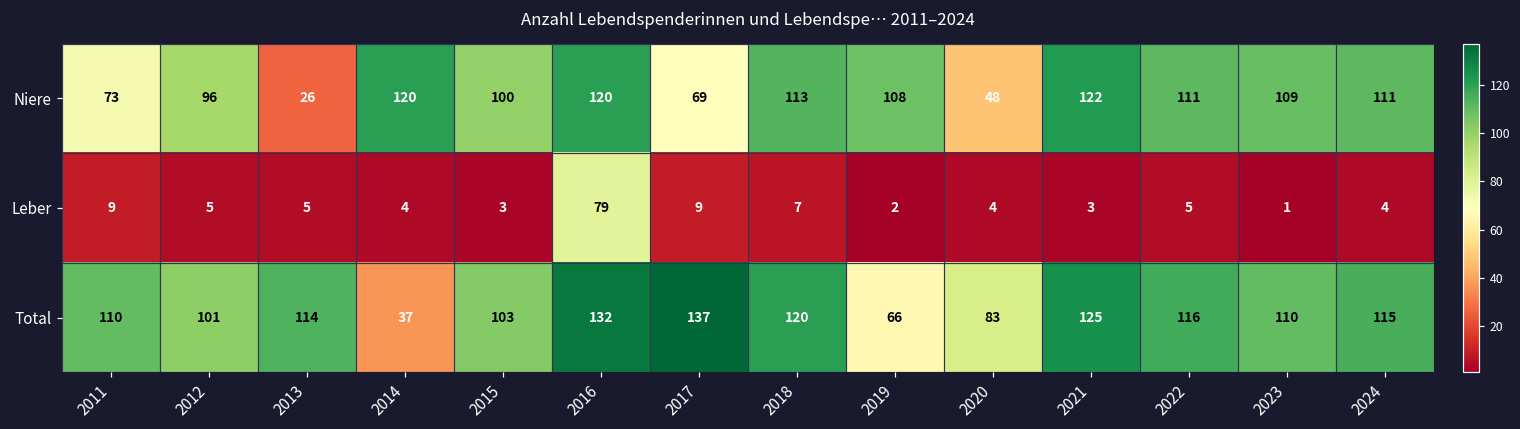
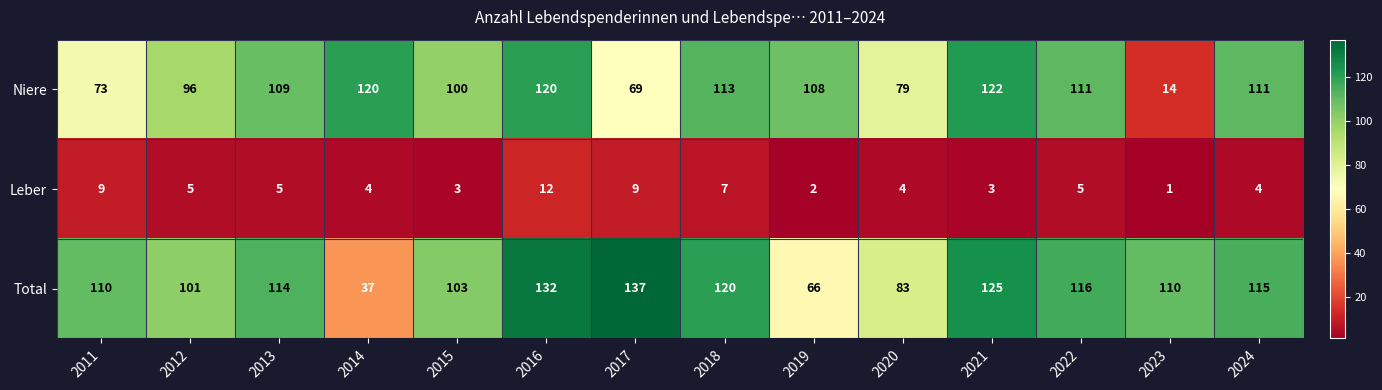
Niere, 2013: 26 -> 109
Niere, 2020: 48 -> 79
Niere, 2023: 109 -> 14
Leber, 2016: 79 -> 12
